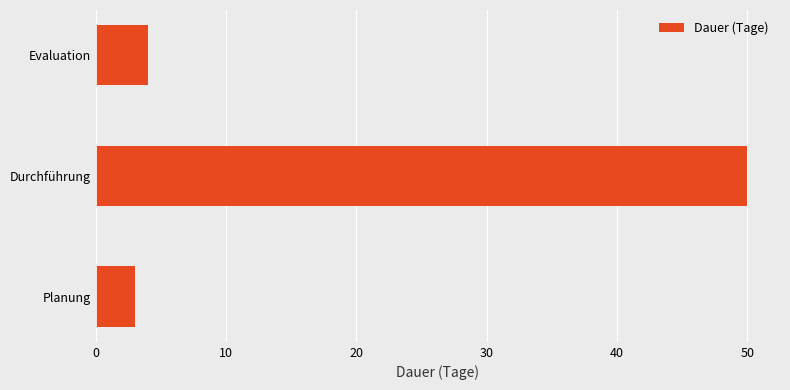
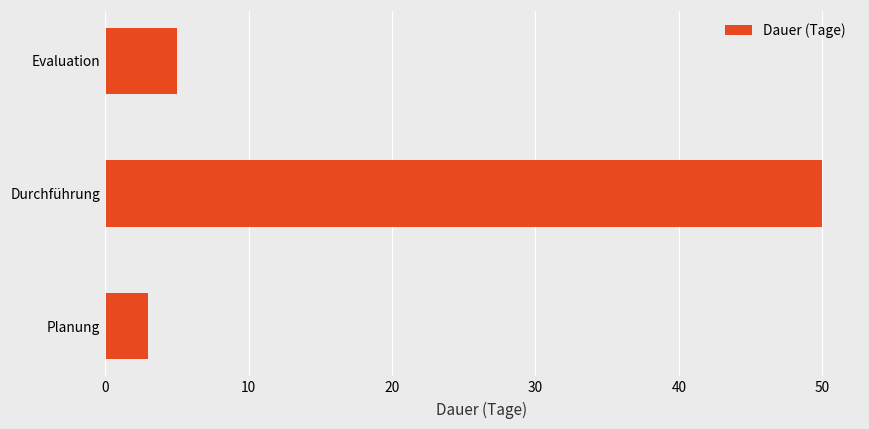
Evaluation: 4 -> 5
